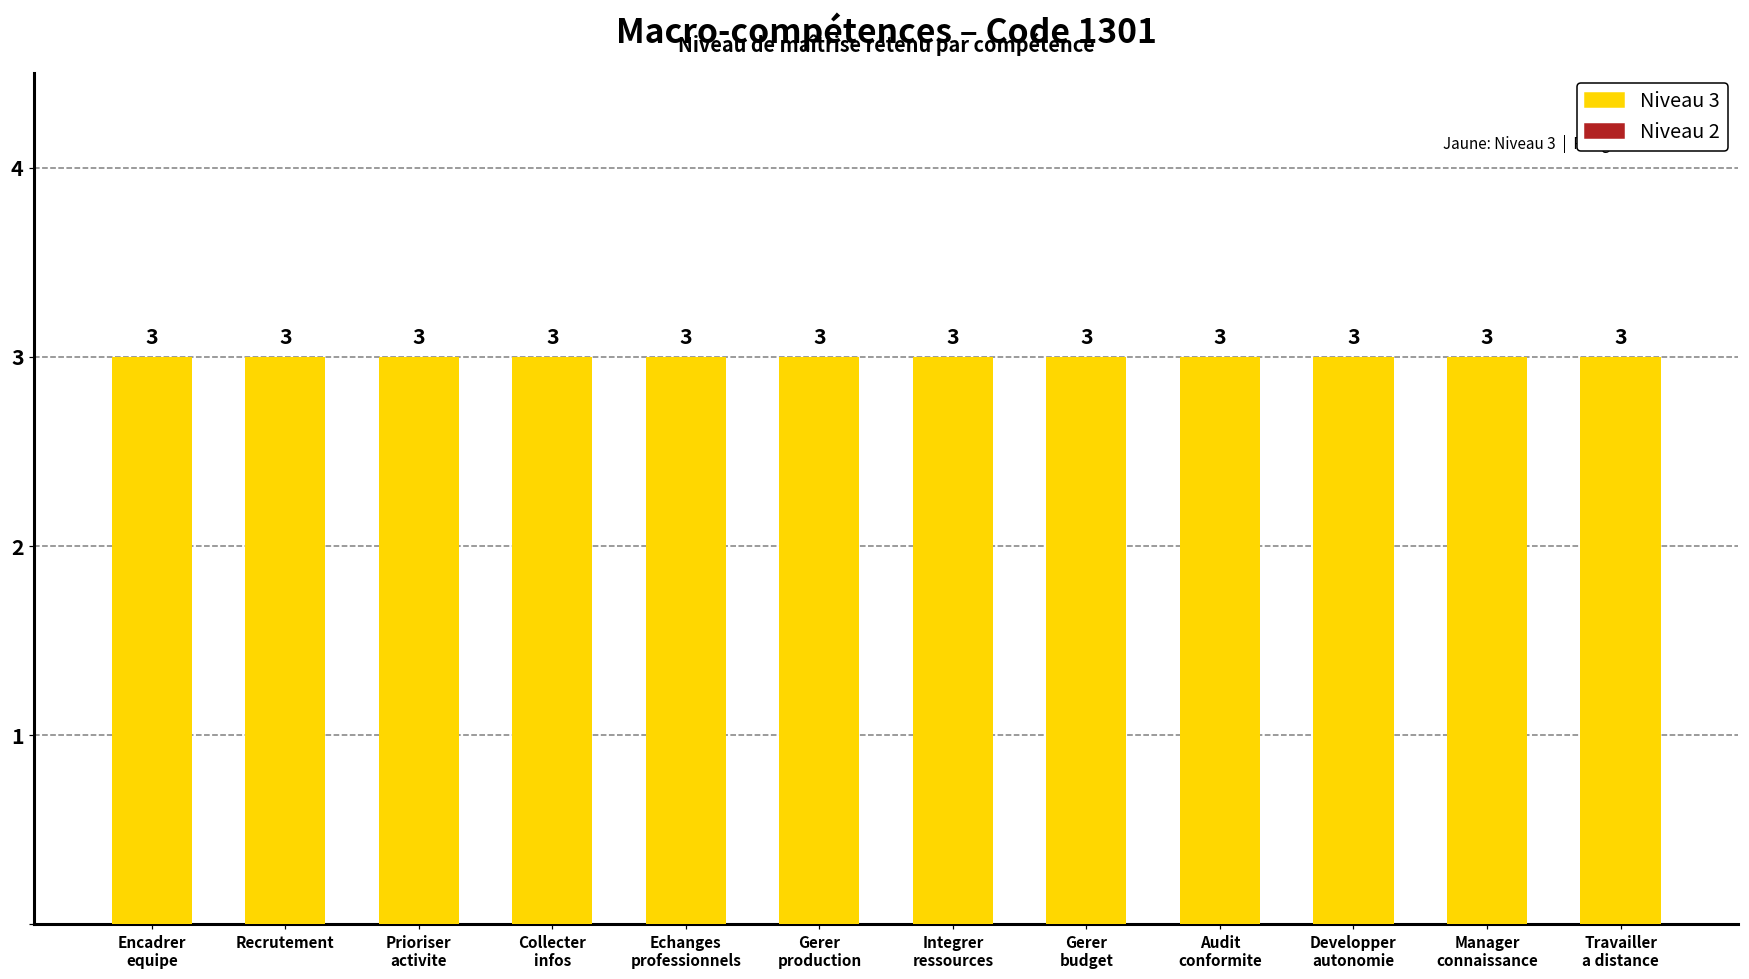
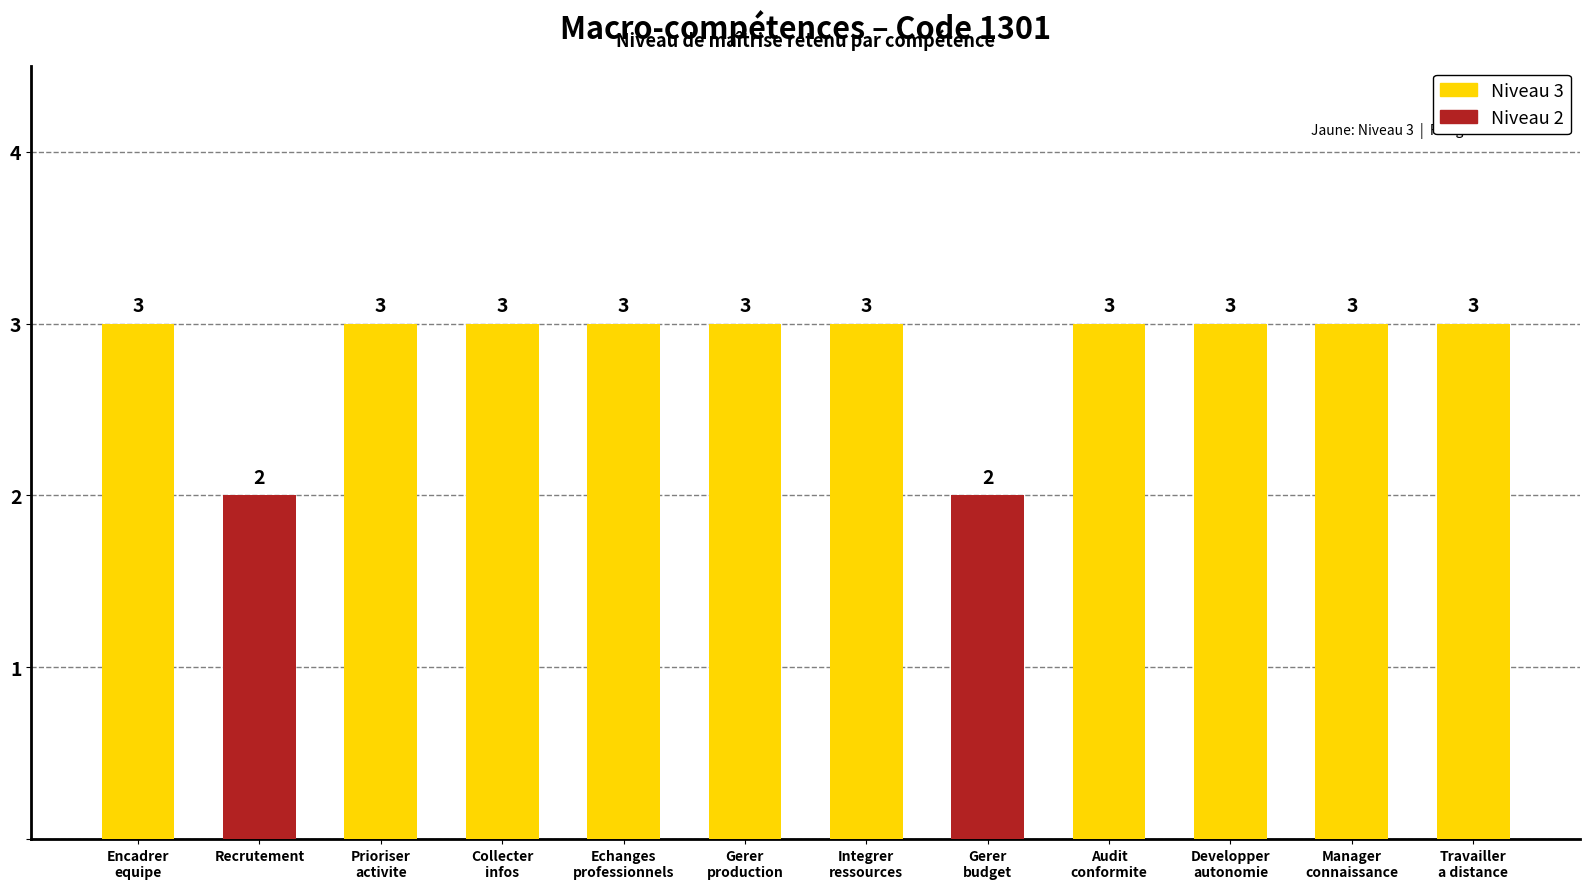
Recrutement: 3 -> 2
Gerer budget: 3 -> 2
